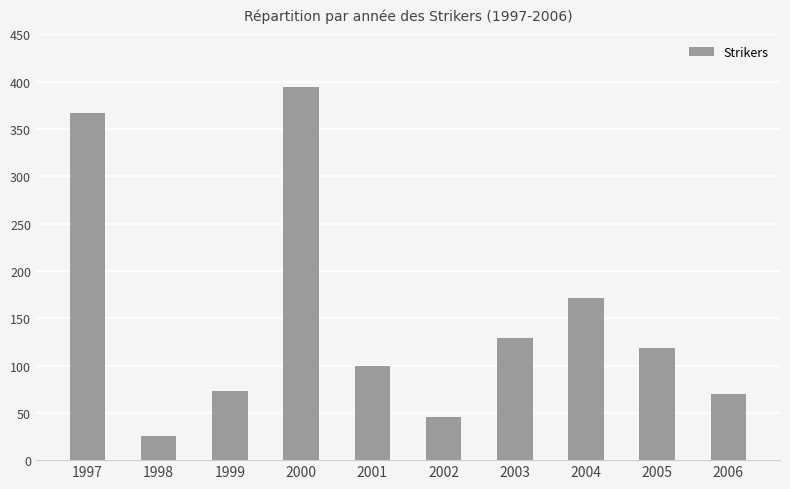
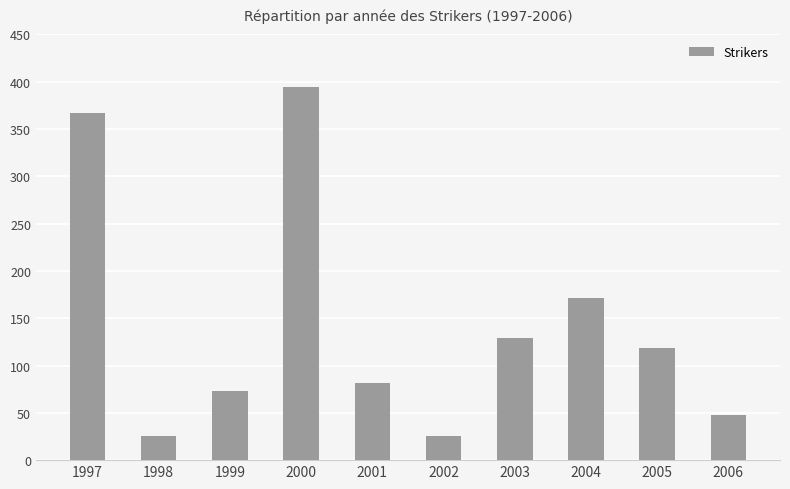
2001: 100 -> 80
2002: 50 -> 30
2006: 70 -> 50
